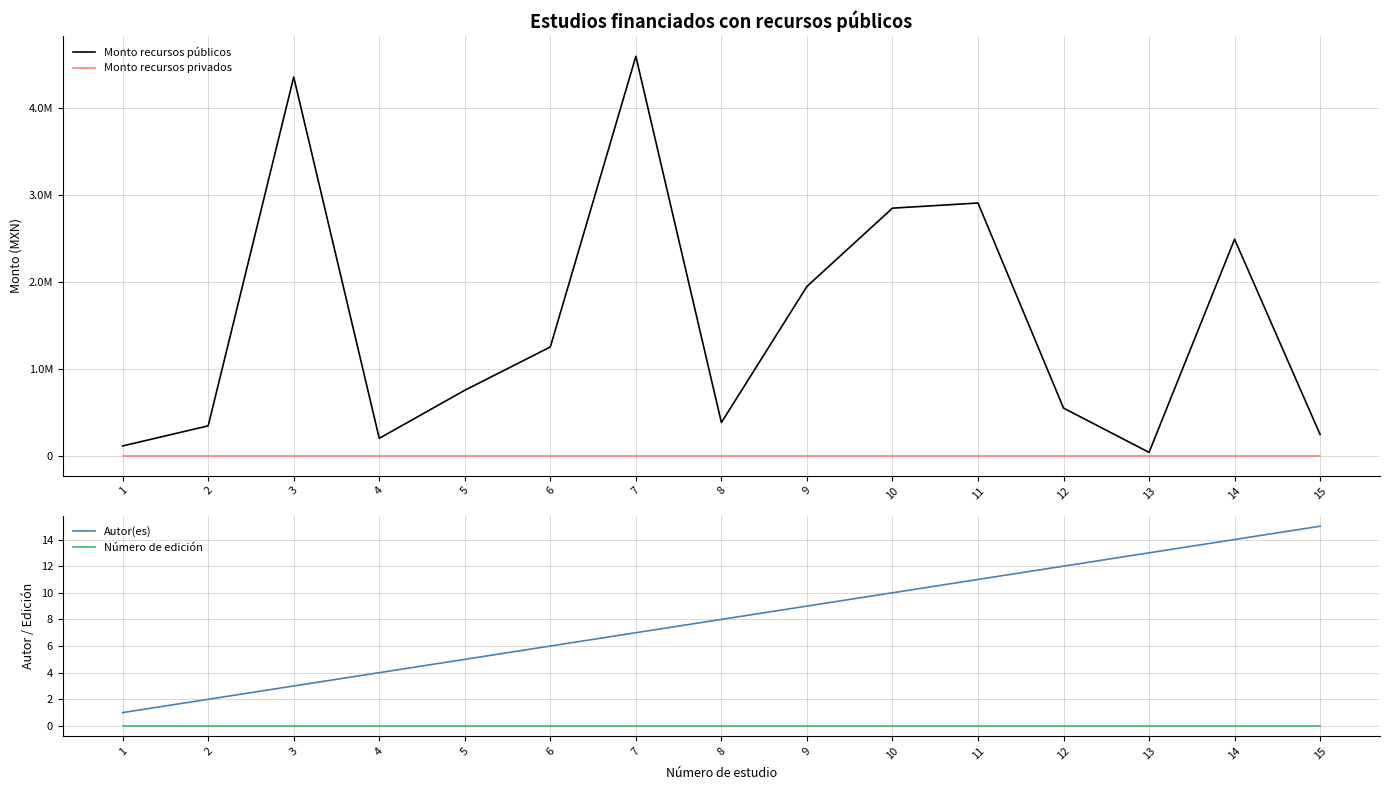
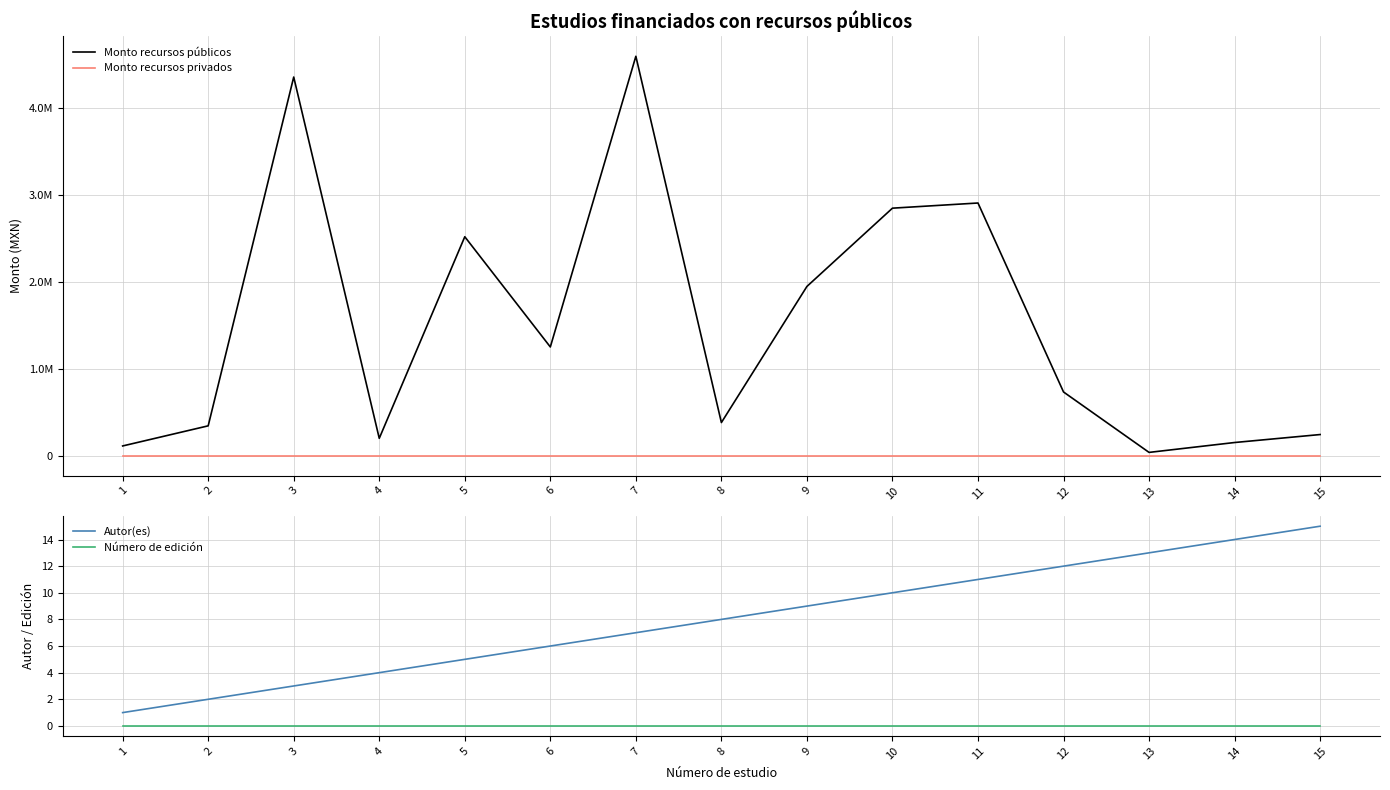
Estudios financiados con recursos públicos, Monto recursos públicos, 5: 800000 -> 2500000
Estudios financiados con recursos públicos, Monto recursos públicos, 12: 500000 -> 700000
Estudios financiados con recursos públicos, Monto recursos públicos, 14: 2500000 -> 200000
